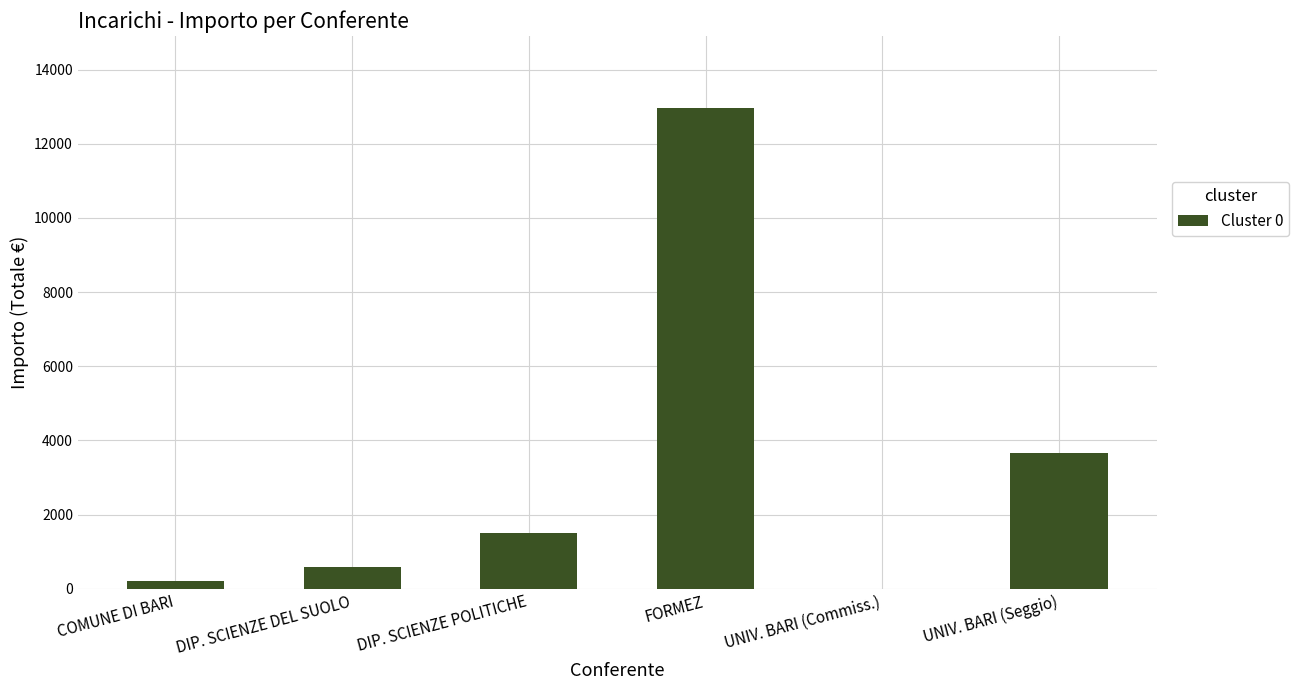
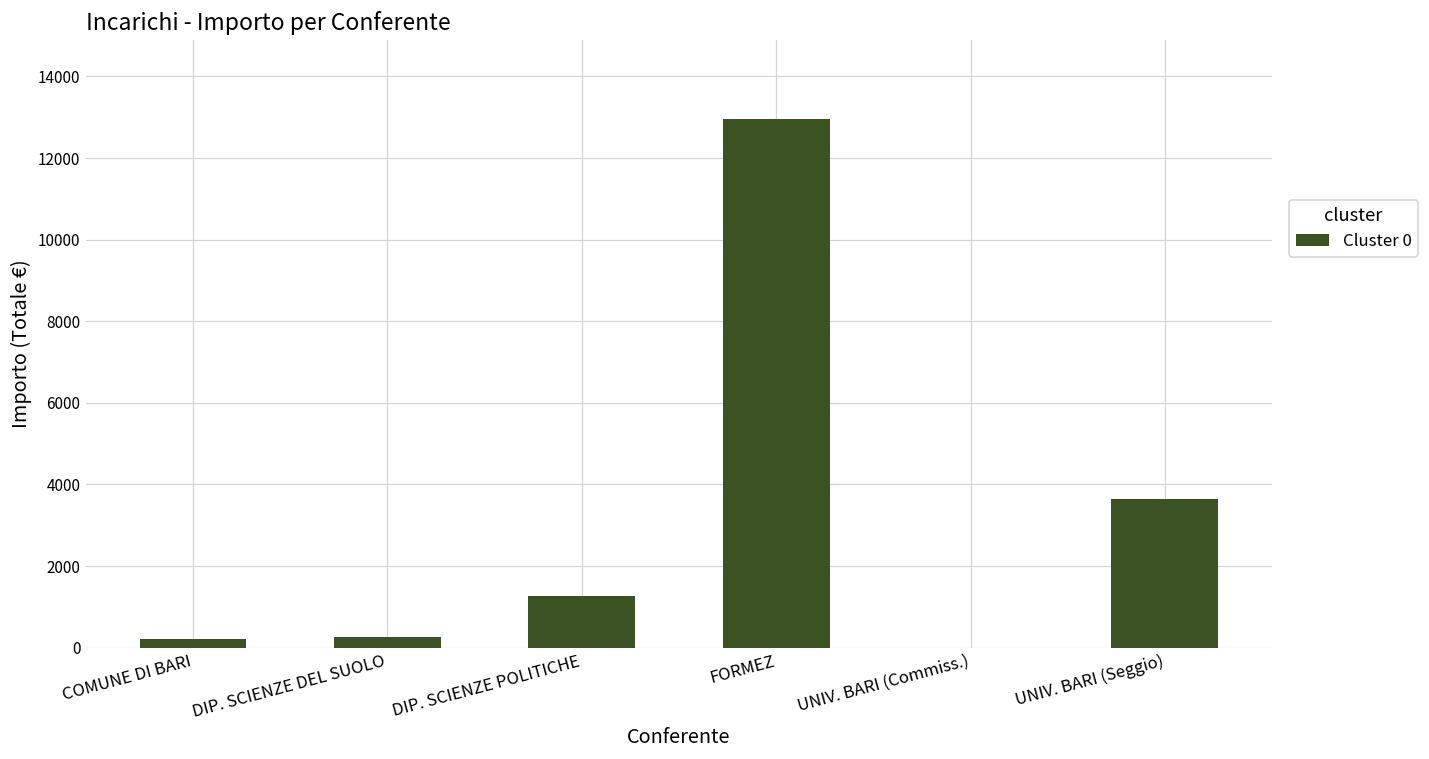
DIP. SCIENZE DEL SUOLO: 600 -> 300
DIP. SCIENZE POLITICHE: 1500 -> 1300
